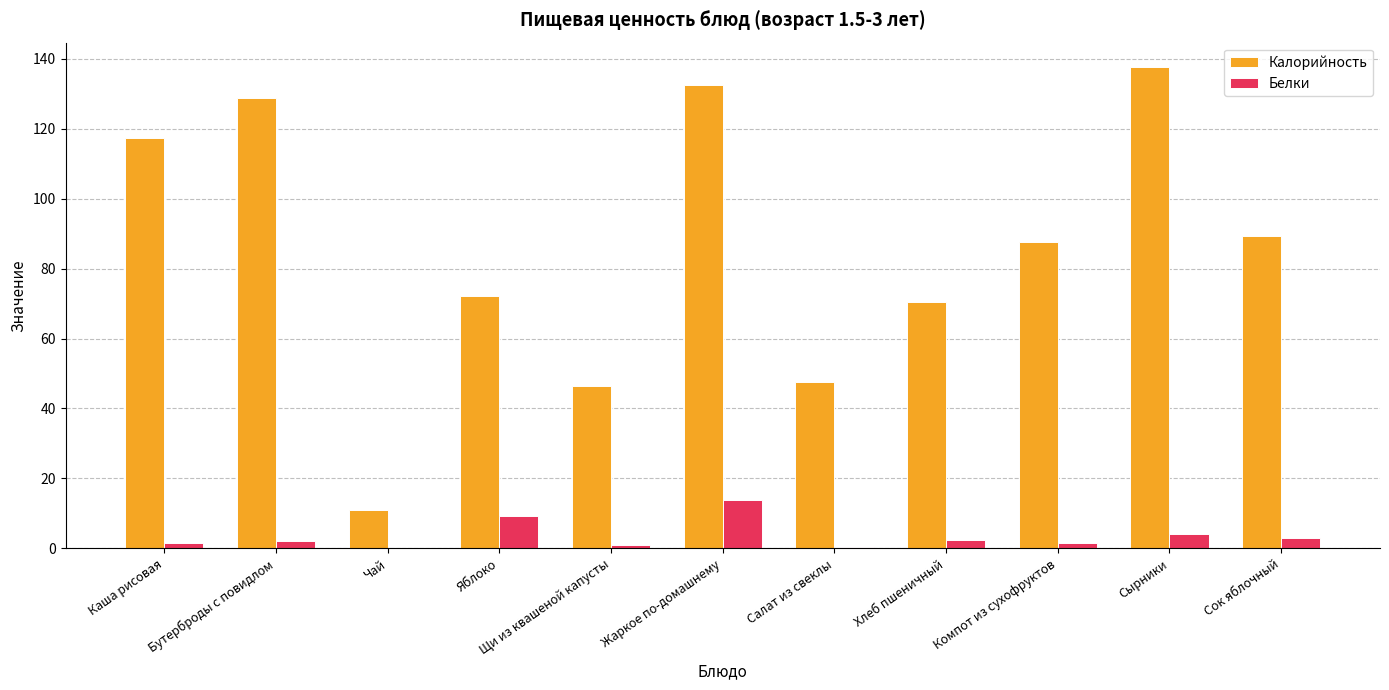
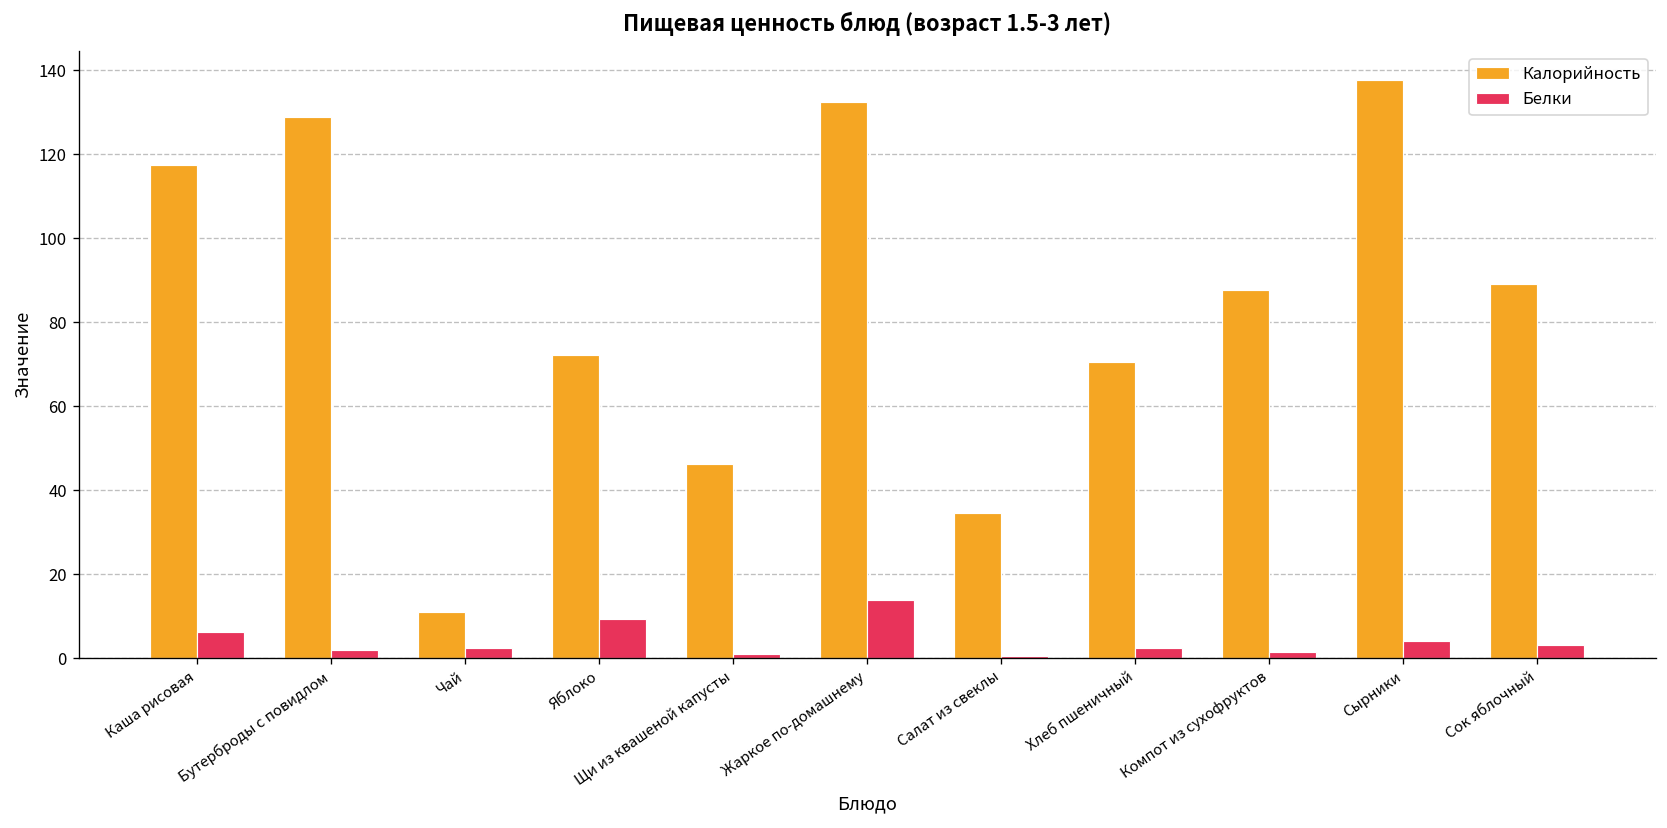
Белки, Каша рисовая: 2 -> 6
Белки, Чай: 0 -> 2
Калорийность, Салат из свеклы: 48 -> 35
